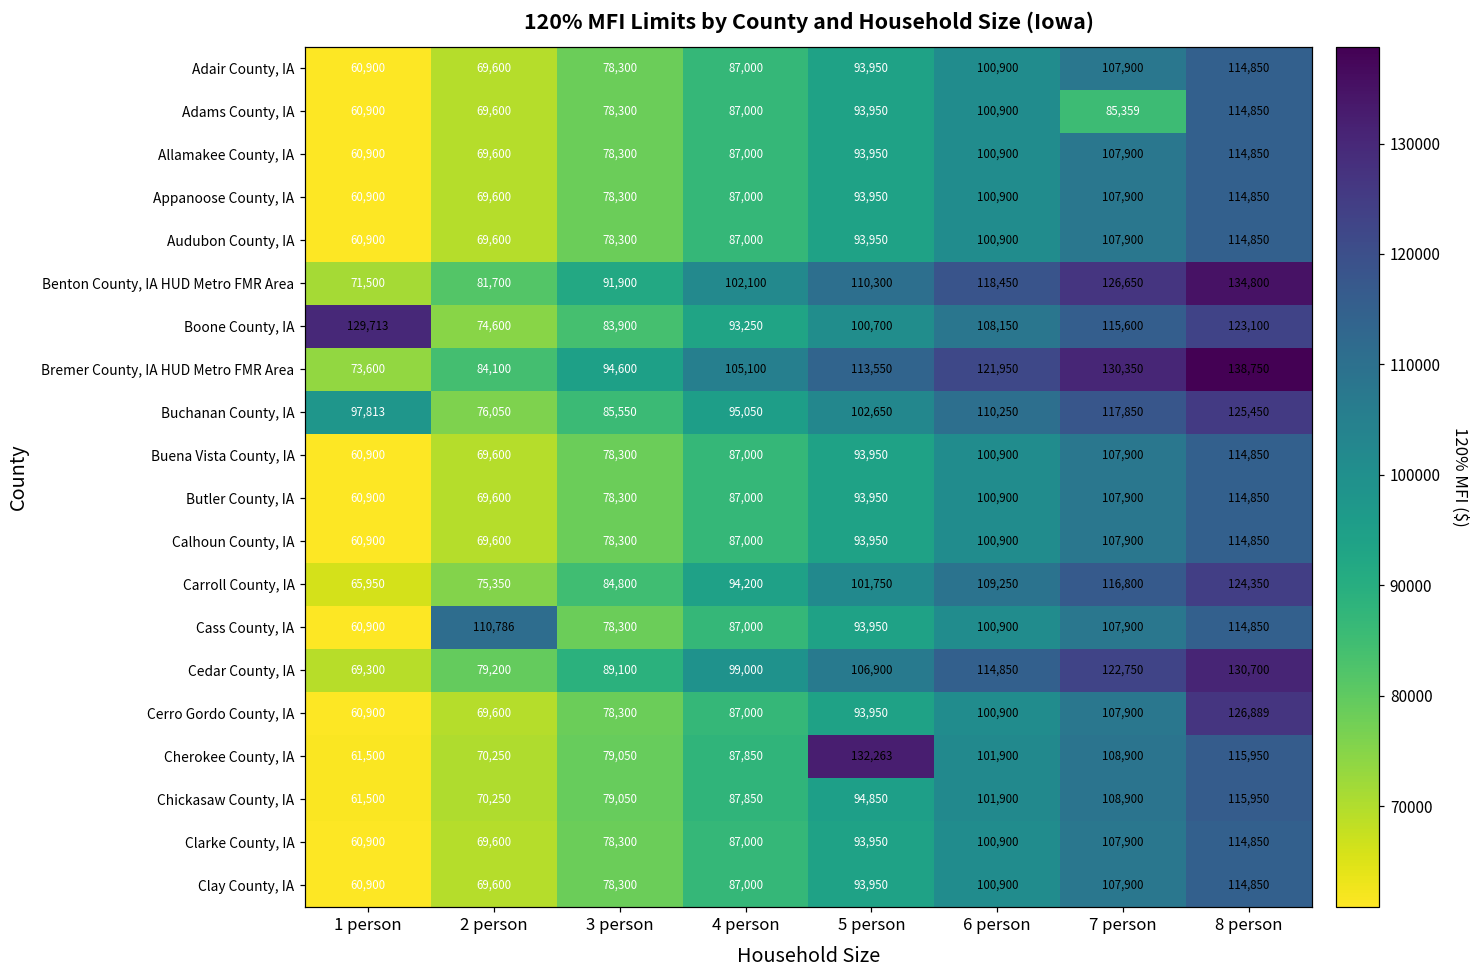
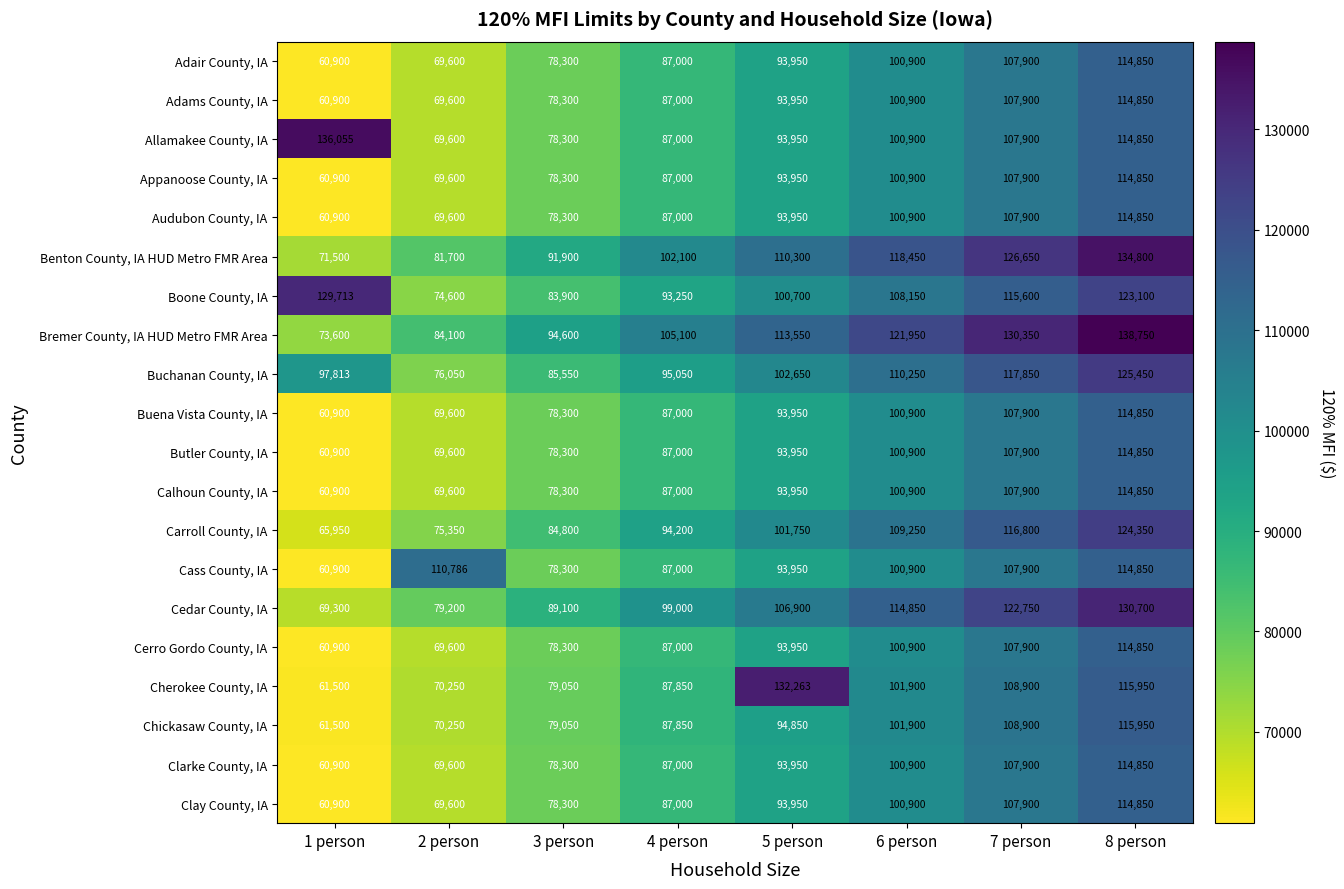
Adams County, IA, 7 person: 85,359 -> 107,900
Allamakee County, IA, 1 person: 60,900 -> 136,055
Cerro Gordo County, IA, 8 person: 126,889 -> 114,850
